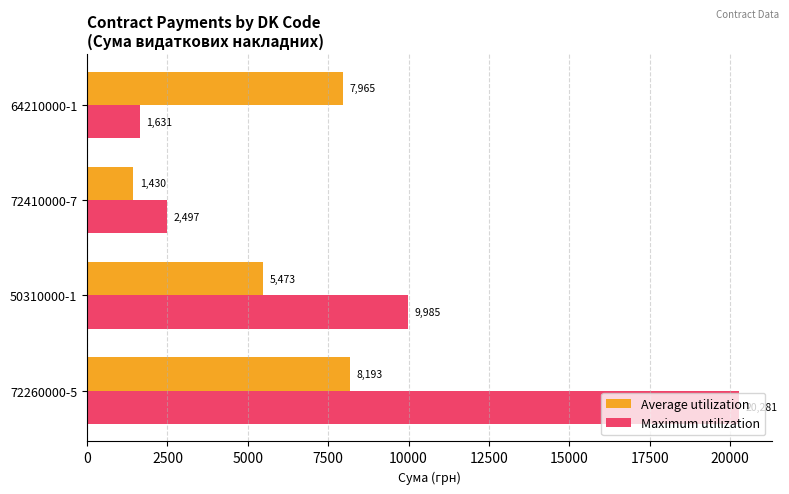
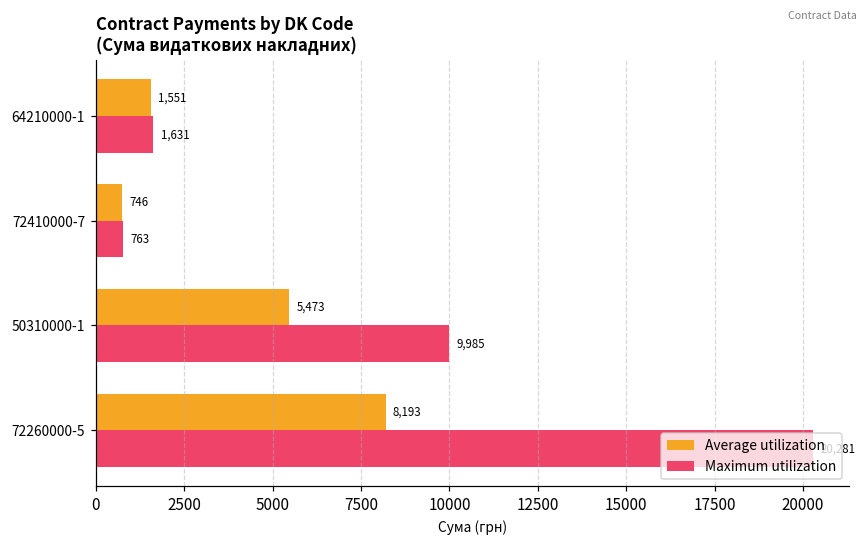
Average utilization, 64210000-1: 7,965 -> 1,551
Average utilization, 72410000-7: 1,430 -> 746
Maximum utilization, 72410000-7: 2,497 -> 763
